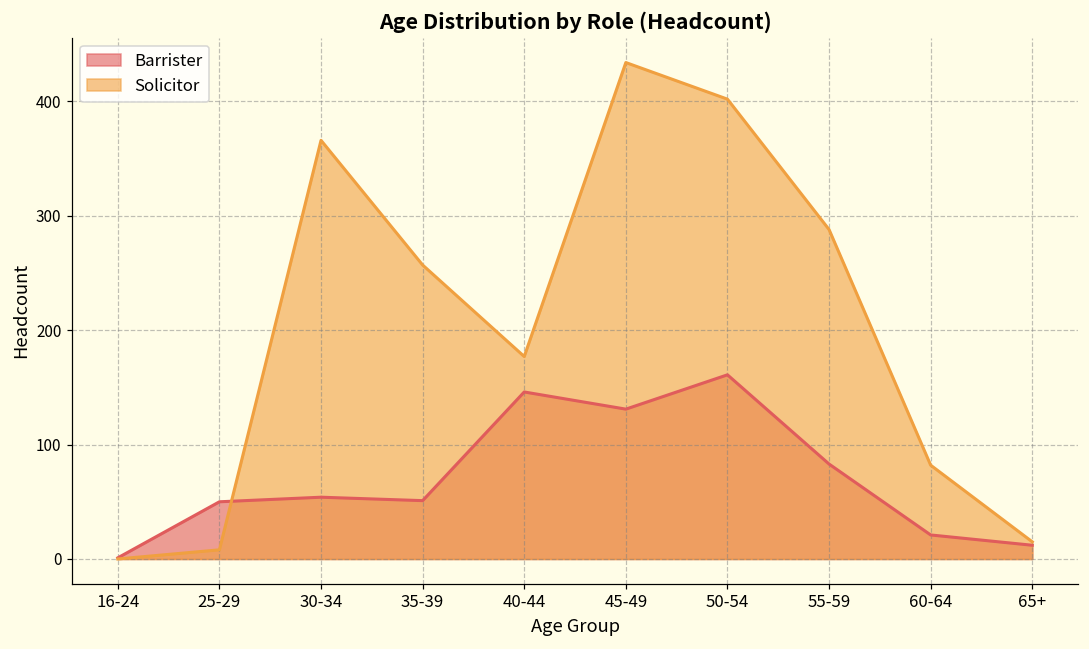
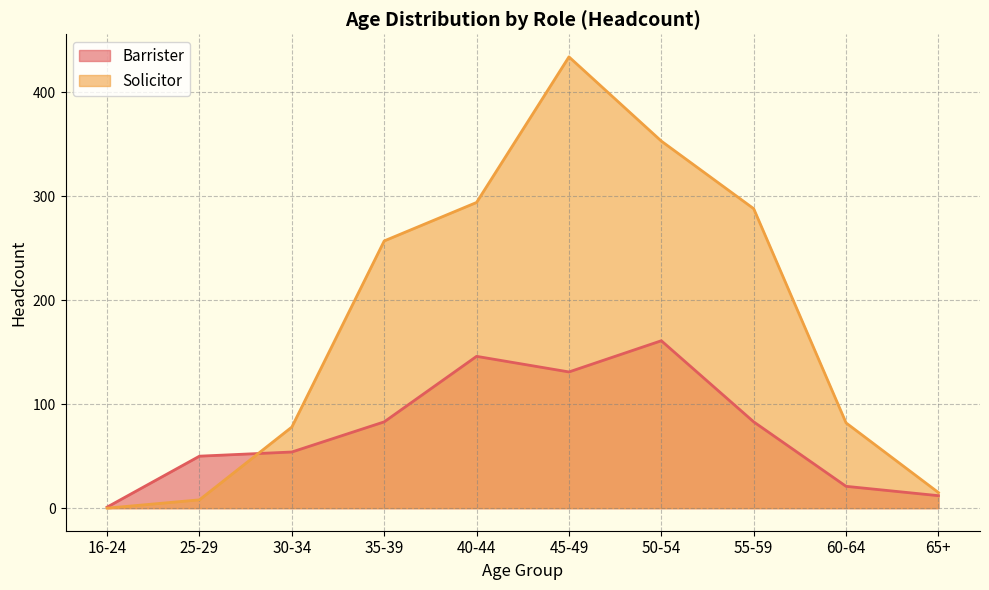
Solicitor, 30-34: 366 -> 78
Barrister, 35-39: 51 -> 83
Solicitor, 40-44: 177 -> 294
Solicitor, 50-54: 402 -> 353
